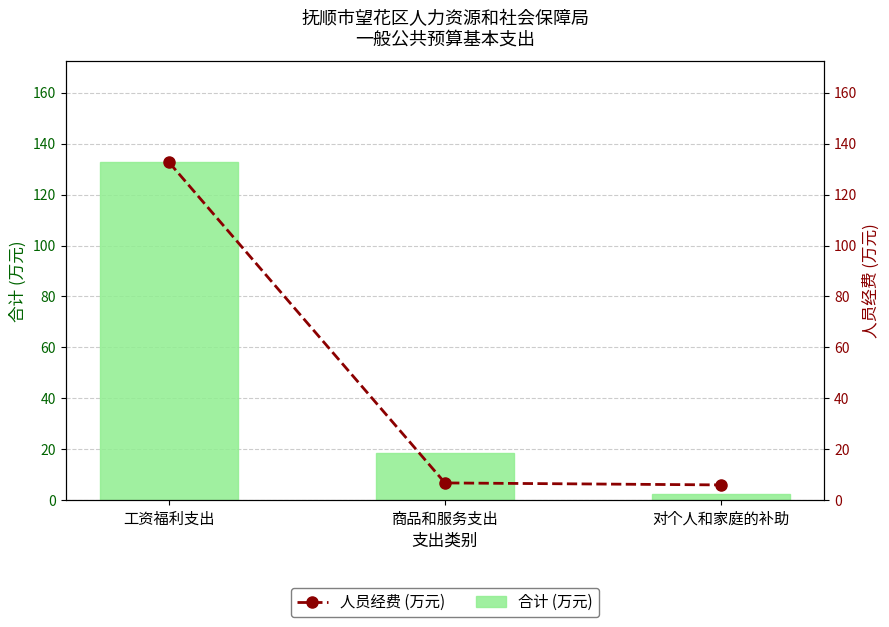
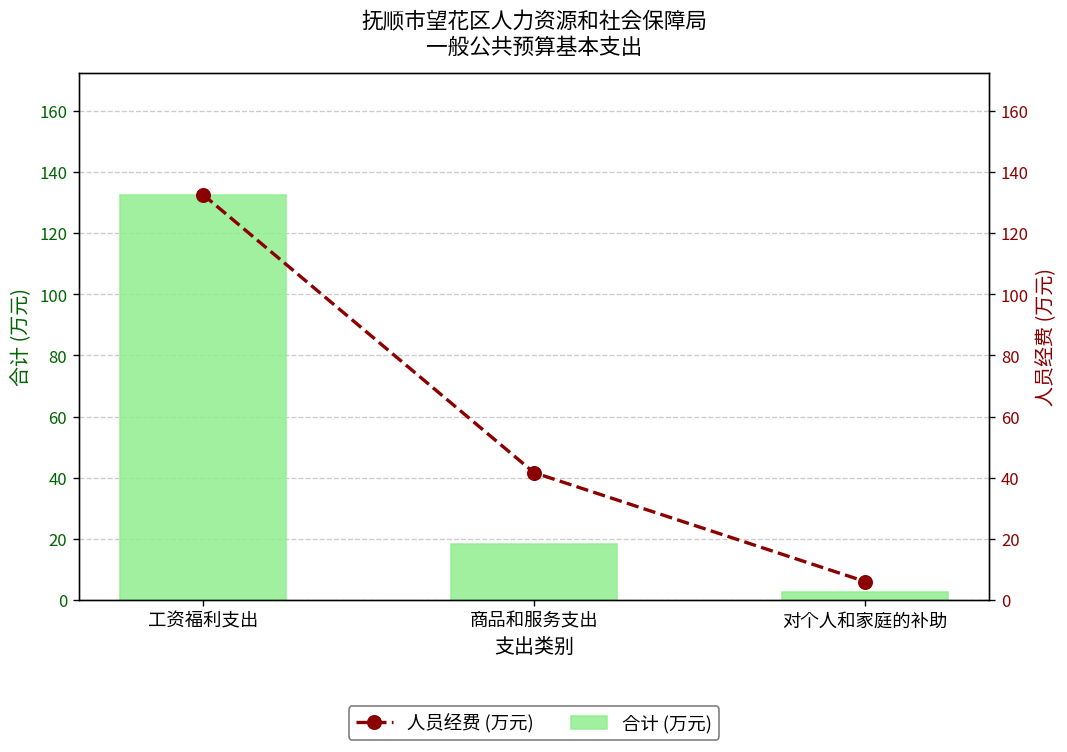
人员经费 (万元), 商品和服务支出: 7 -> 42
